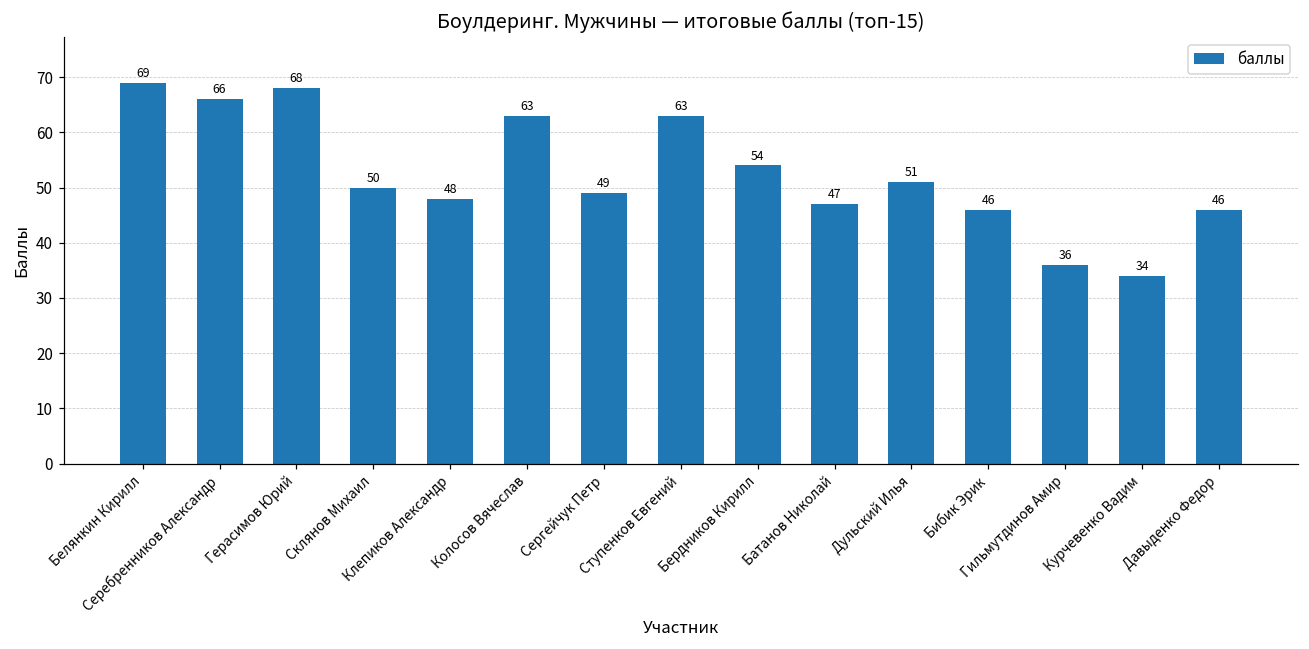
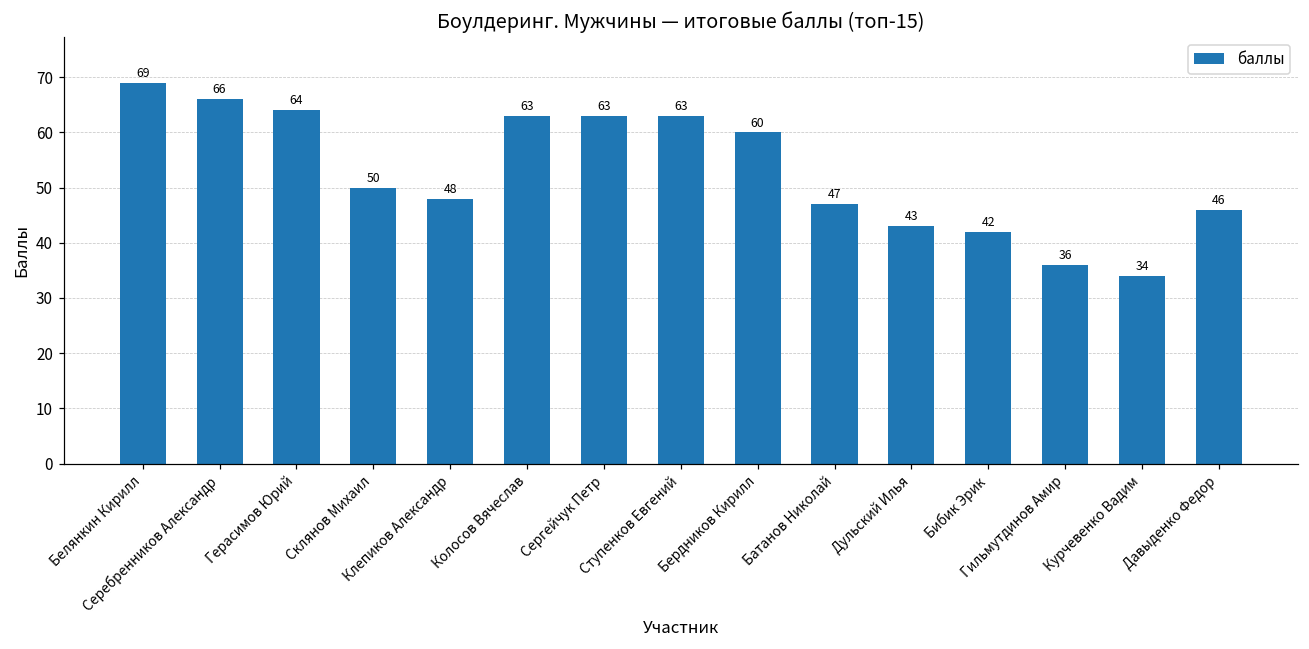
Герасимов Юрий: 68 -> 64
Сергейчук Петр: 49 -> 63
Бердников Кирилл: 54 -> 60
Дульский Илья: 51 -> 43
Бибик Эрик: 46 -> 42
